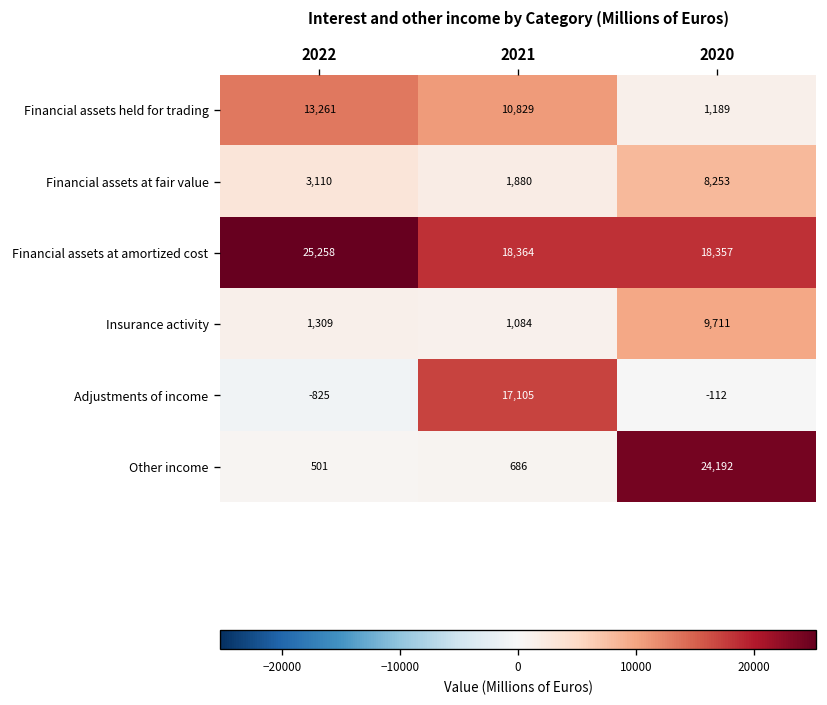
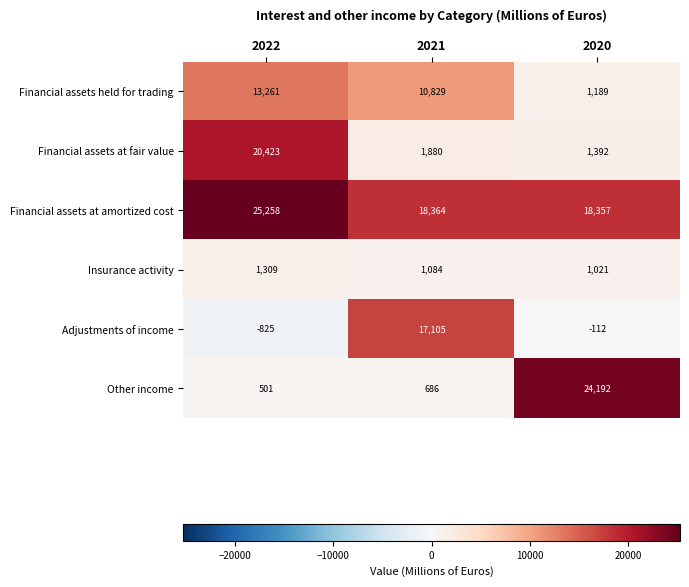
Financial assets at fair value, 2022: 3,110 -> 20,423
Financial assets at fair value, 2020: 8,253 -> 1,392
Insurance activity, 2020: 9,711 -> 1,021
